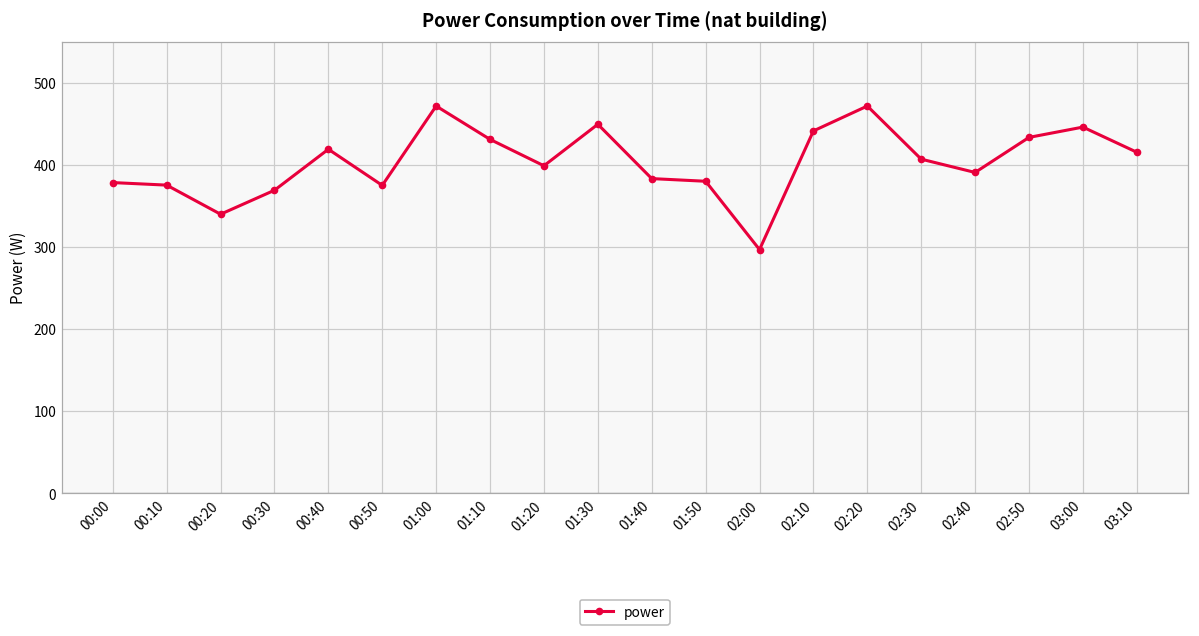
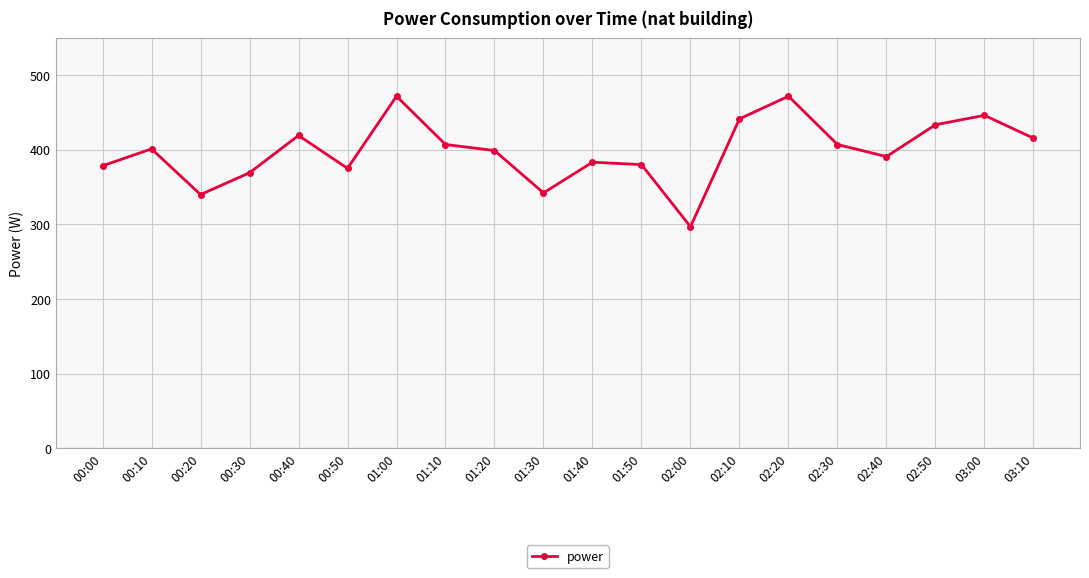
00:10: 380 -> 400
01:10: 430 -> 410
01:30: 450 -> 340
